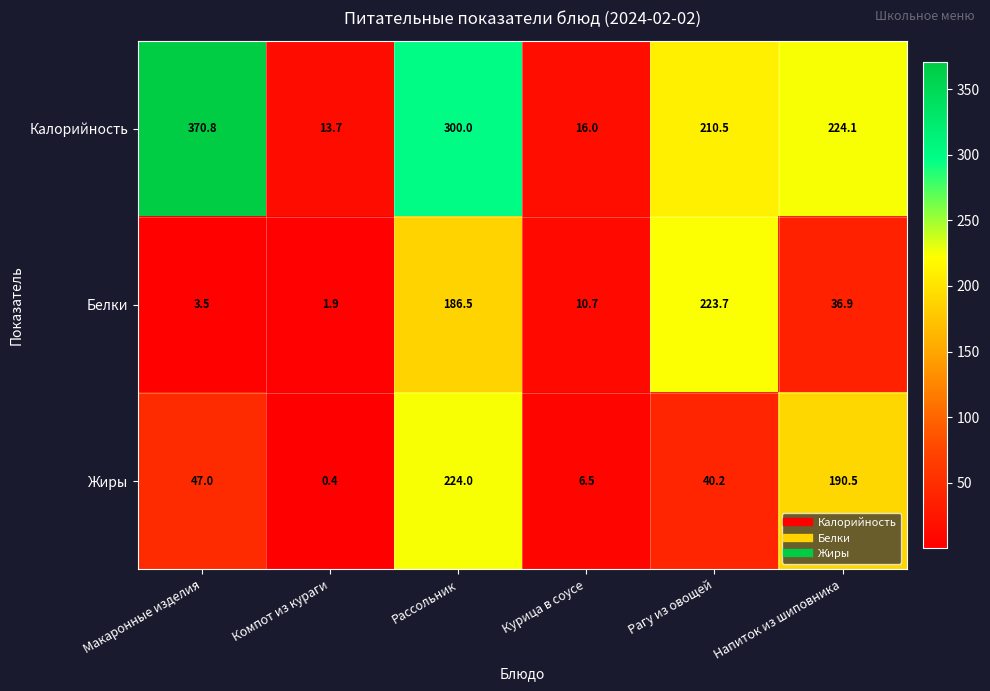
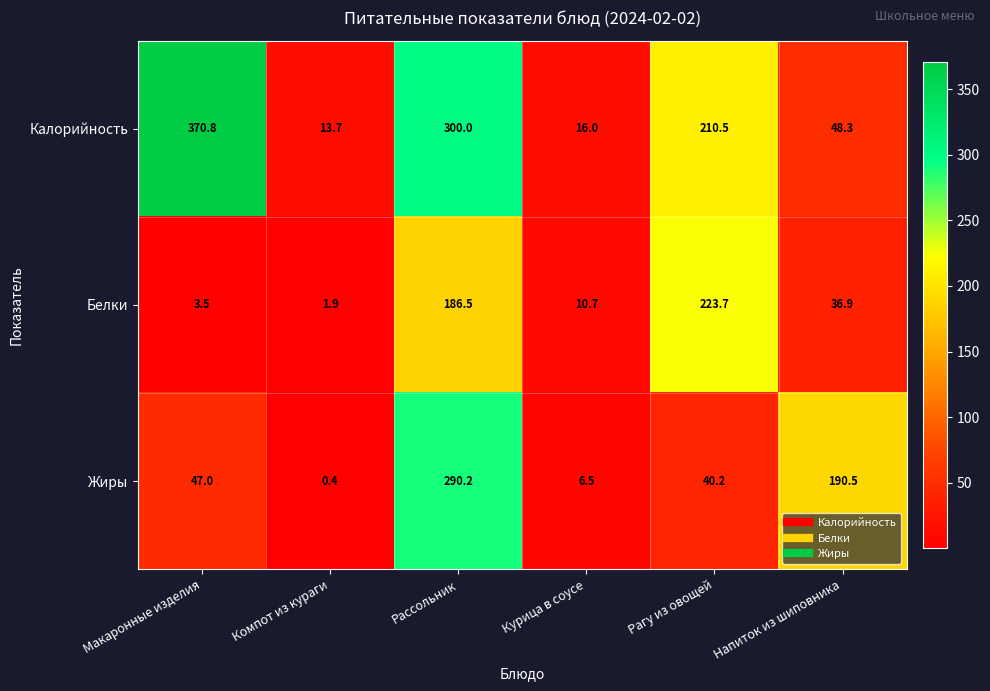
Калорийность, Напиток из шиповника: 224.1 -> 48.3
Жиры, Рассольник: 224.0 -> 290.2
